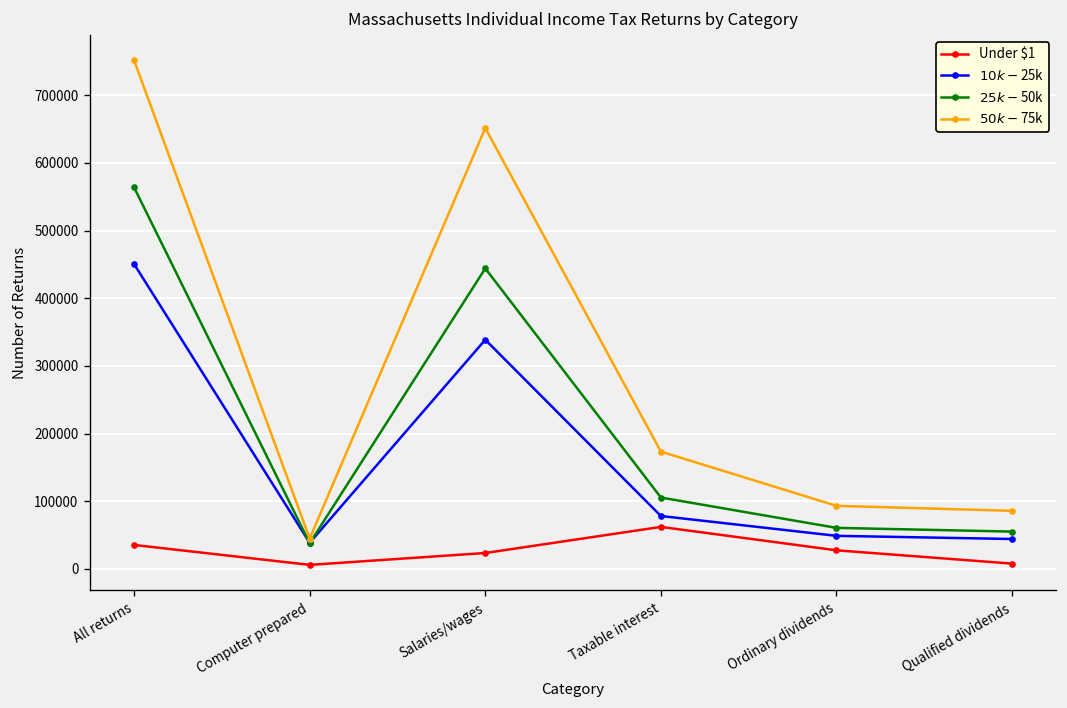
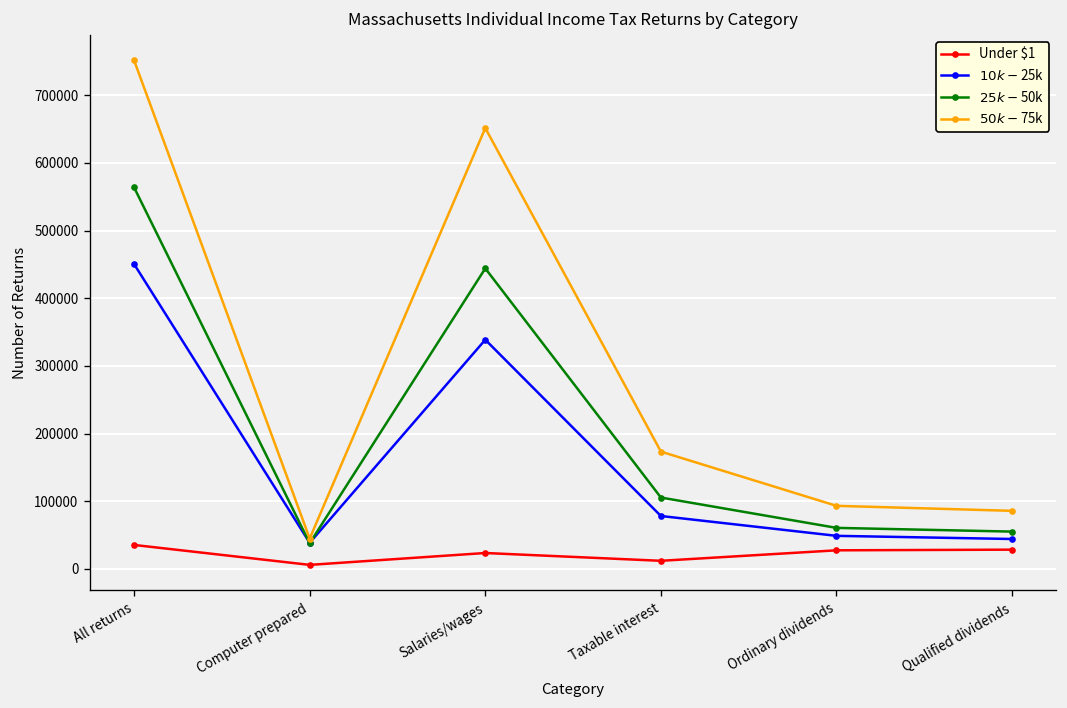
Under $1, Taxable interest: 60000 -> 10000
Under $1, Qualified dividends: 10000 -> 30000
